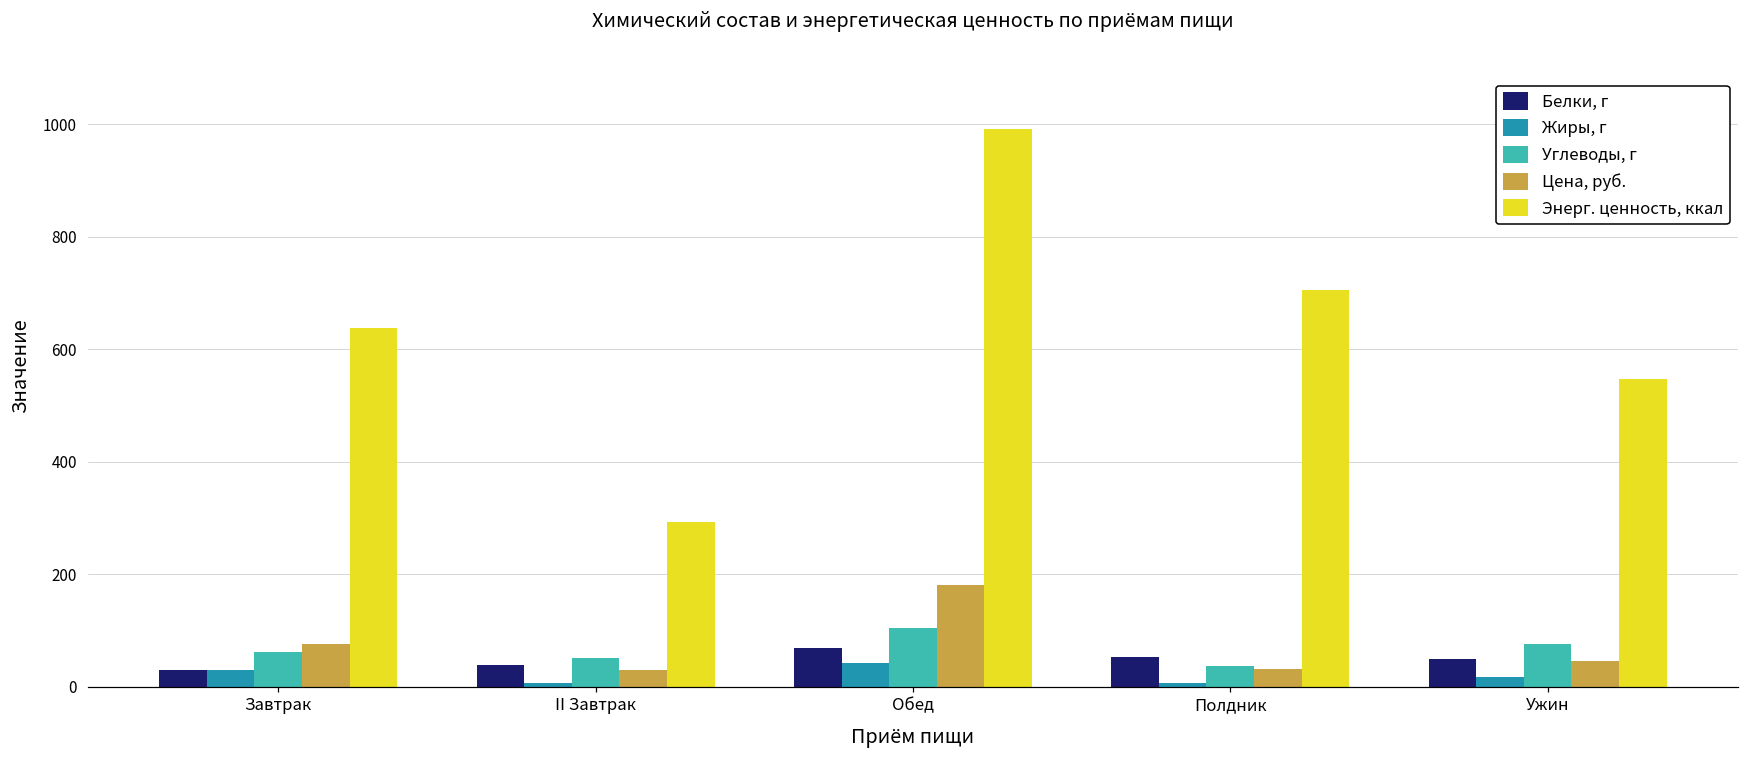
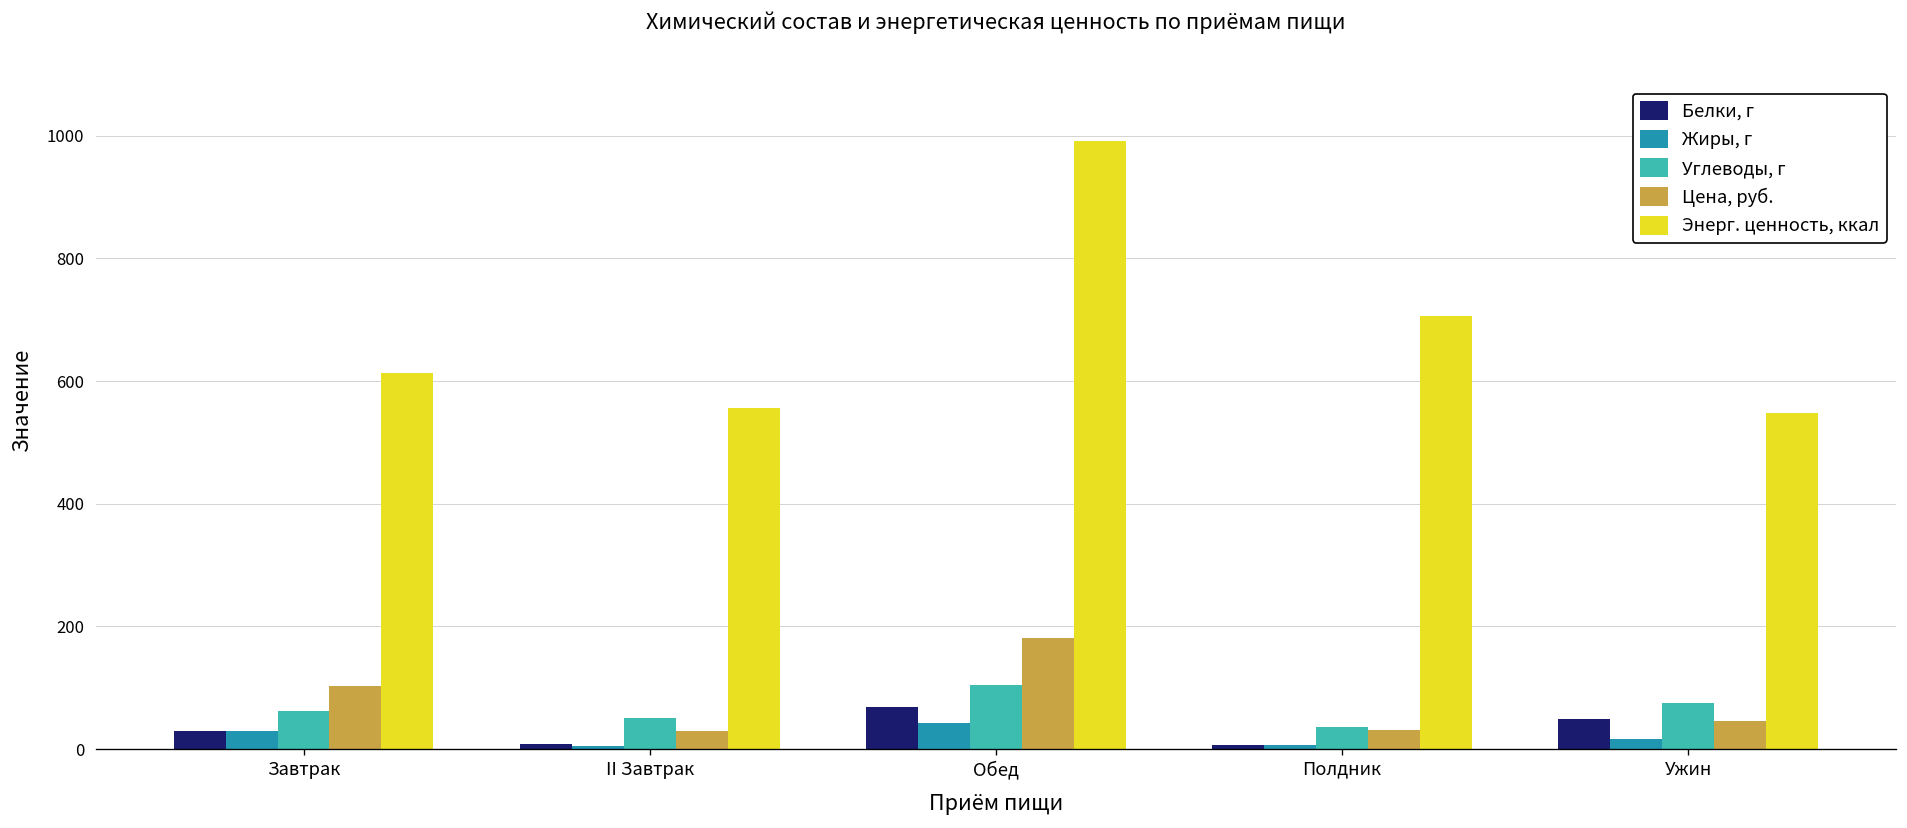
Цена, руб., Завтрак: 80 -> 100
Энерг. ценность, ккал, Завтрак: 640 -> 610
Белки, г, II Завтрак: 40 -> 10
Энерг. ценность, ккал, II Завтрак: 290 -> 560
Белки, г, Полдник: 50 -> 10
